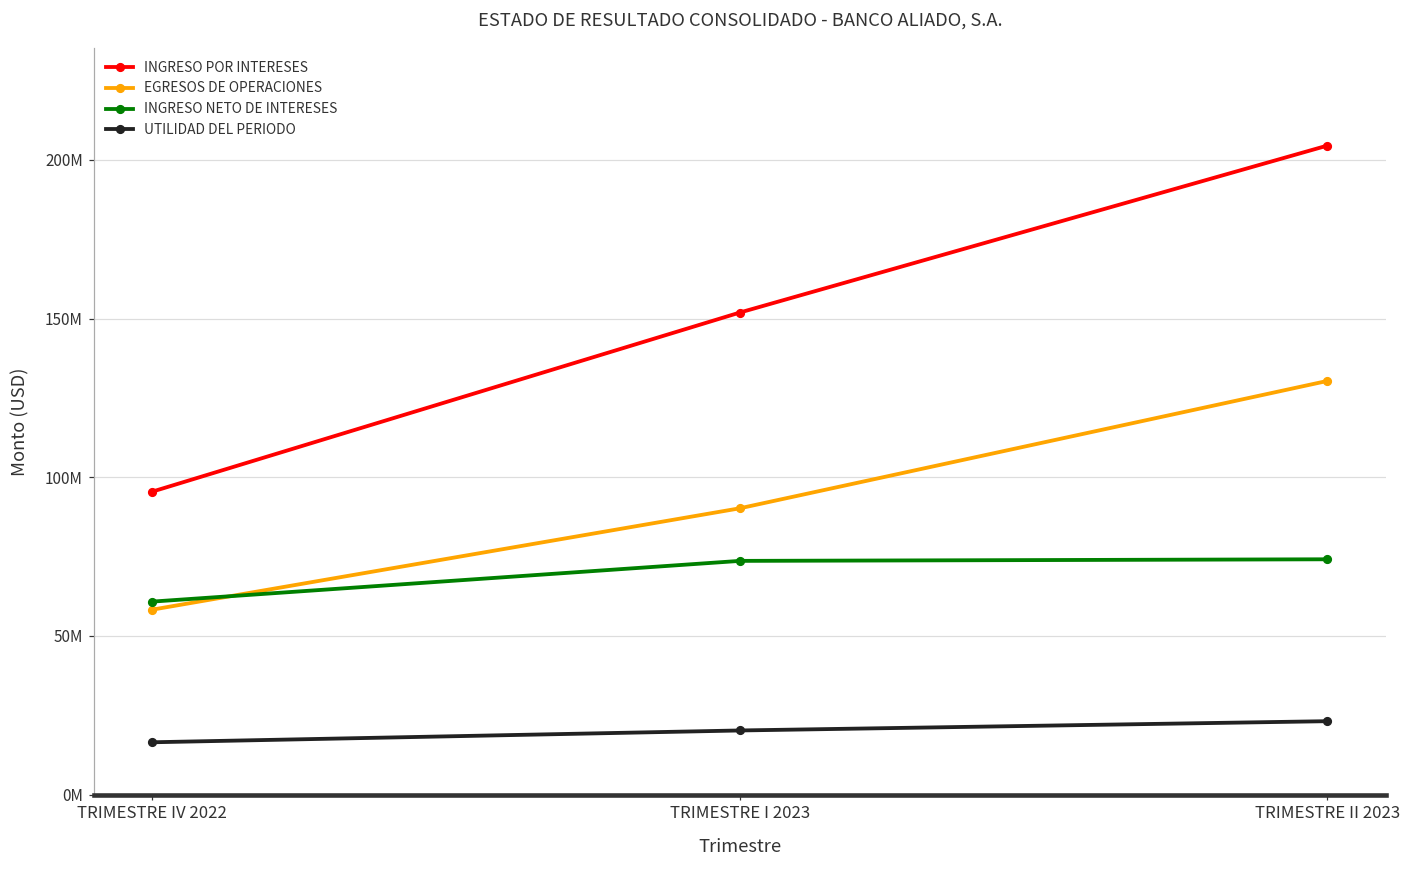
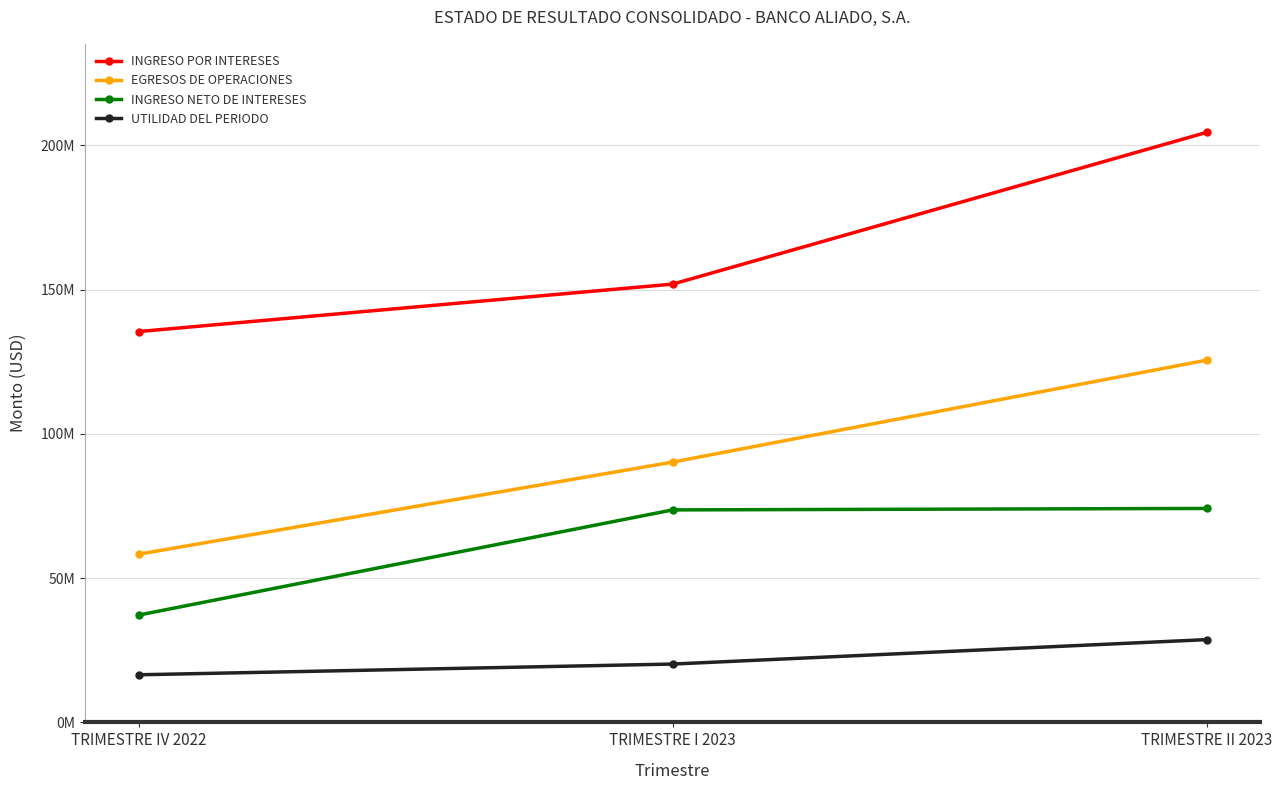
INGRESO POR INTERESES, TRIMESTRE IV 2022: 95000000 -> 135000000
INGRESO NETO DE INTERESES, TRIMESTRE IV 2022: 61000000 -> 37000000
EGRESOS DE OPERACIONES, TRIMESTRE II 2023: 130000000 -> 126000000
UTILIDAD DEL PERIODO, TRIMESTRE II 2023: 23000000 -> 29000000
